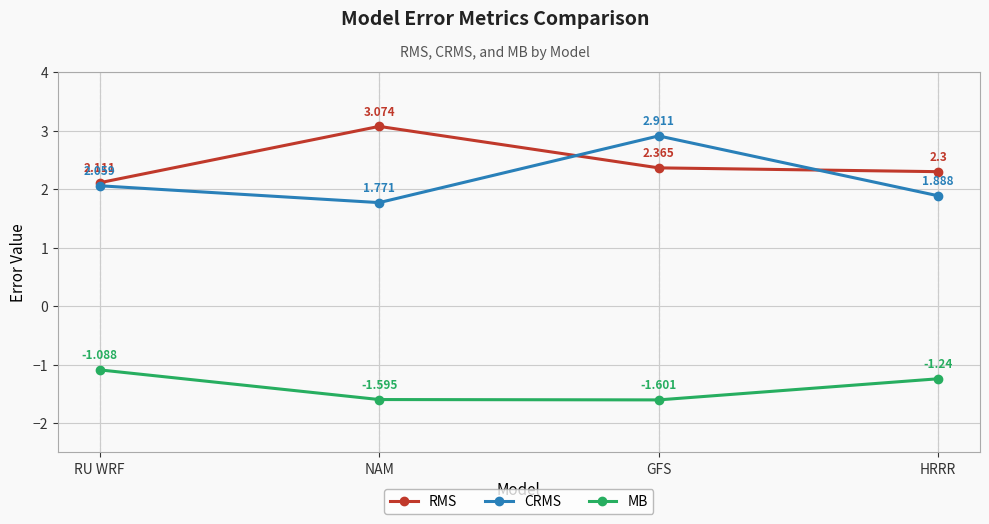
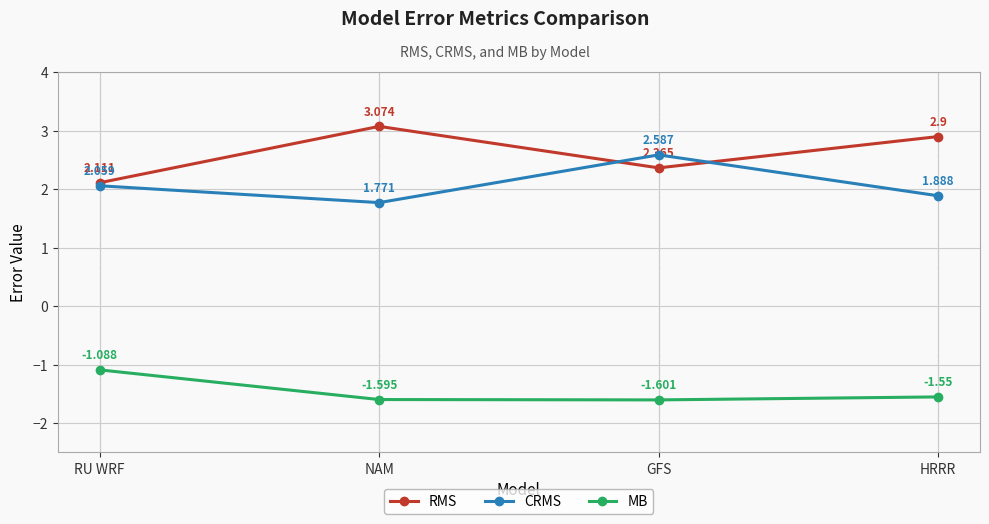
CRMS, GFS: 2.911 -> 2.587
RMS, HRRR: 2.3 -> 2.9
MB, HRRR: -1.24 -> -1.55
